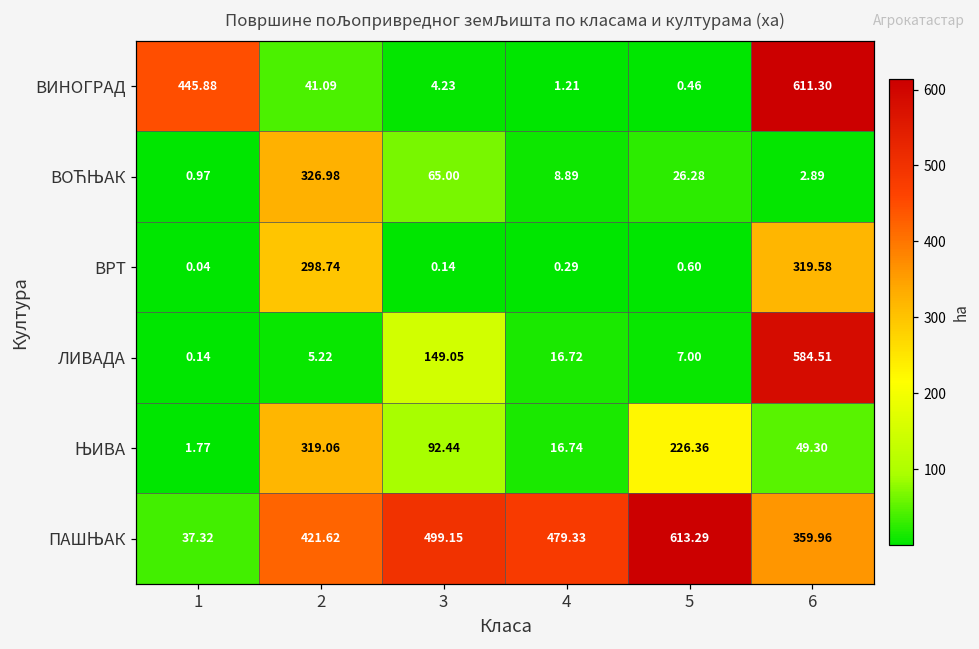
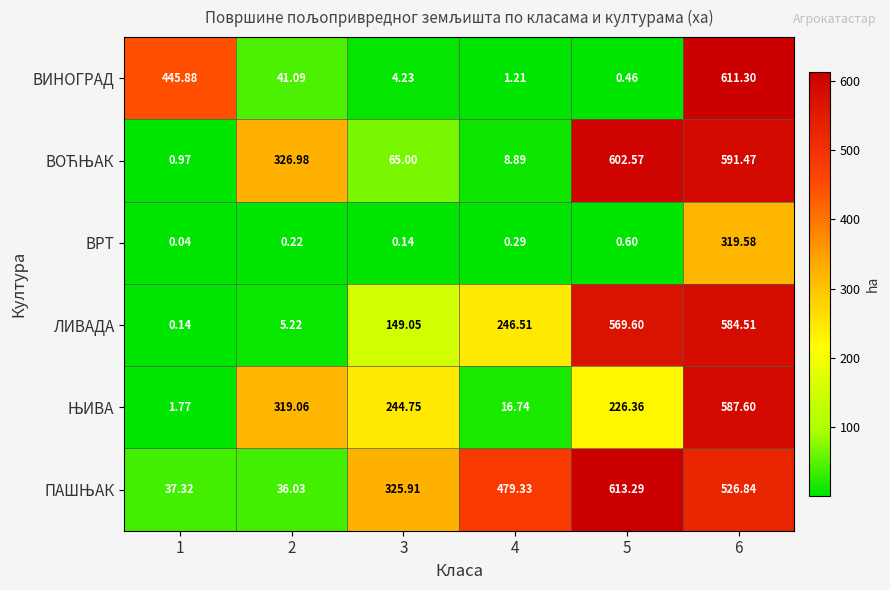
ВОЋЊАК, 5: 26.28 -> 602.57
ВОЋЊАК, 6: 2.89 -> 591.47
ВРТ, 2: 298.74 -> 0.22
ЛИВАДА, 4: 16.72 -> 246.51
ЛИВАДА, 5: 7.00 -> 569.60
ЊИВА, 3: 92.44 -> 244.75
ЊИВА, 6: 49.30 -> 587.60
ПАШЊАК, 2: 421.62 -> 36.03
ПАШЊАК, 3: 499.15 -> 325.91
ПАШЊАК, 6: 359.96 -> 526.84
